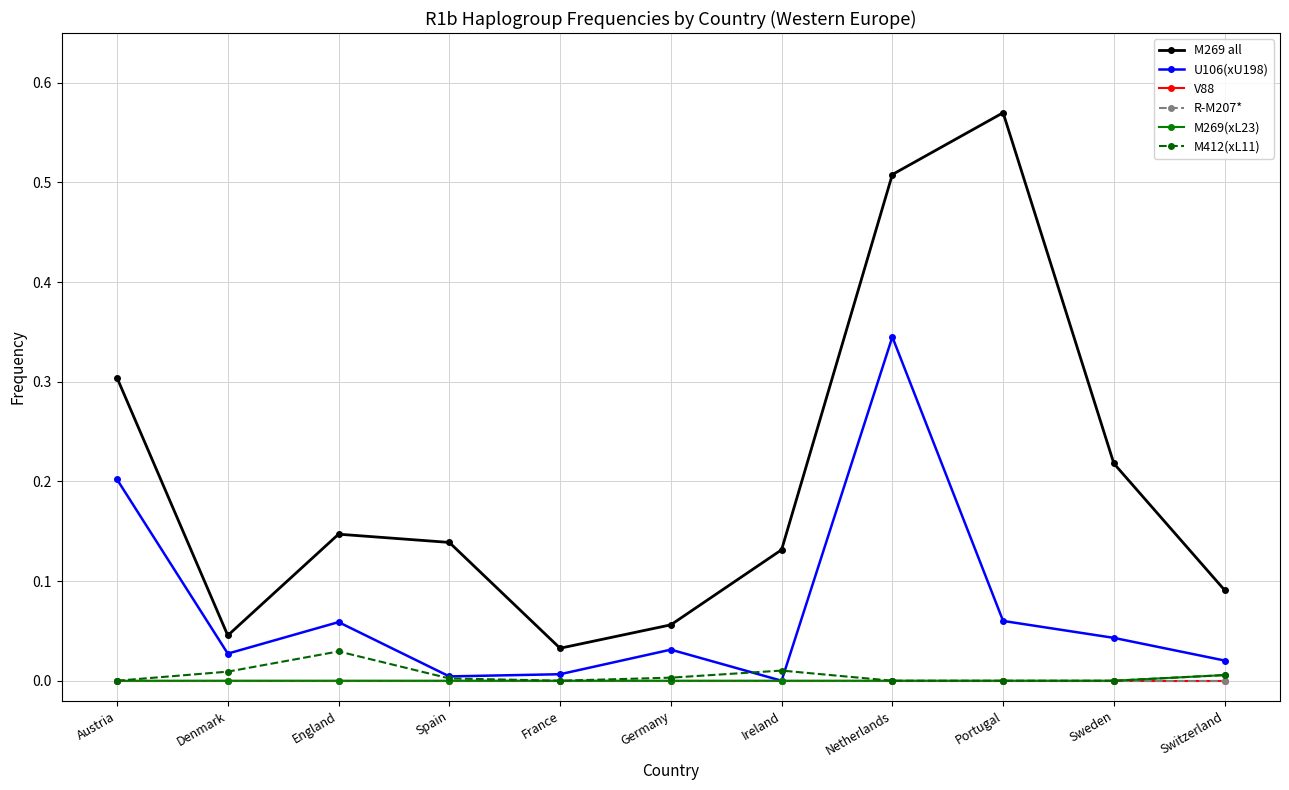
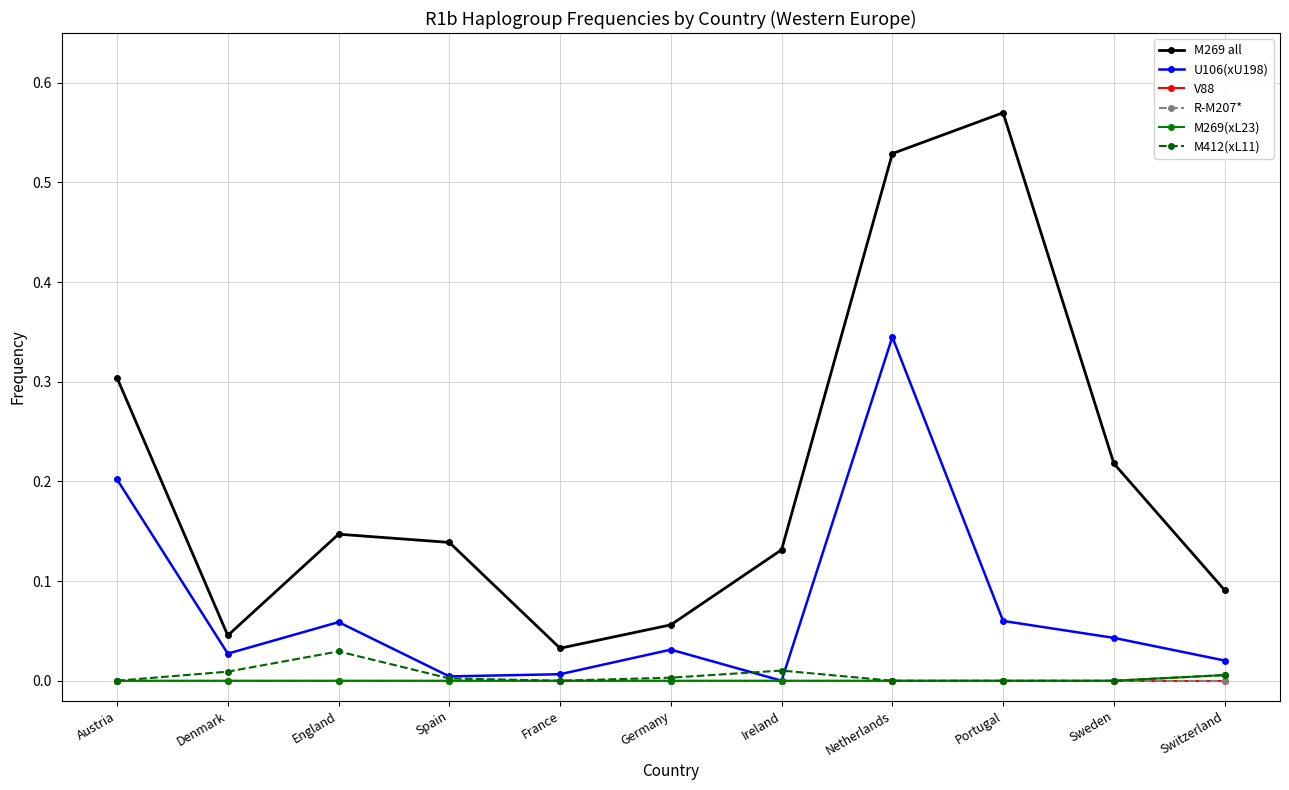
M269 all, Netherlands: 0.51 -> 0.53
